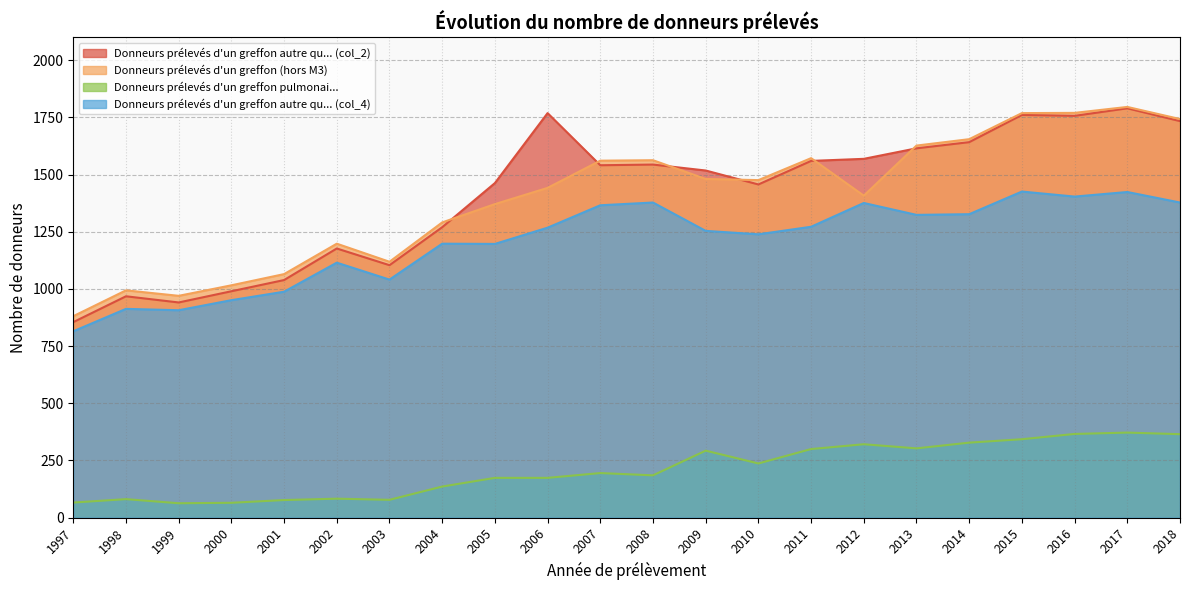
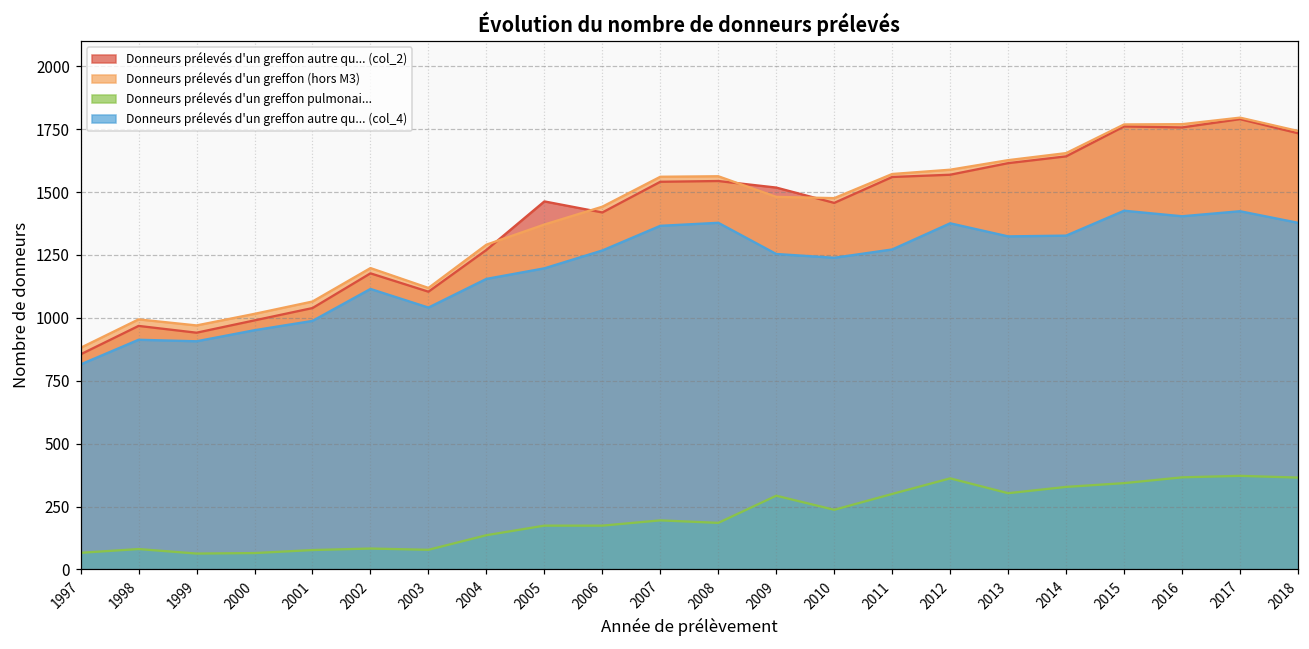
Donneurs prélevés d'un greffon autre qu... (col_4), 2004: 1200 -> 1160
Donneurs prélevés d'un greffon autre qu... (col_2), 2006: 1770 -> 1420
Donneurs prélevés d'un greffon (hors M3), 2012: 1410 -> 1590
Donneurs prélevés d'un greffon pulmonai..., 2012: 320 -> 360
